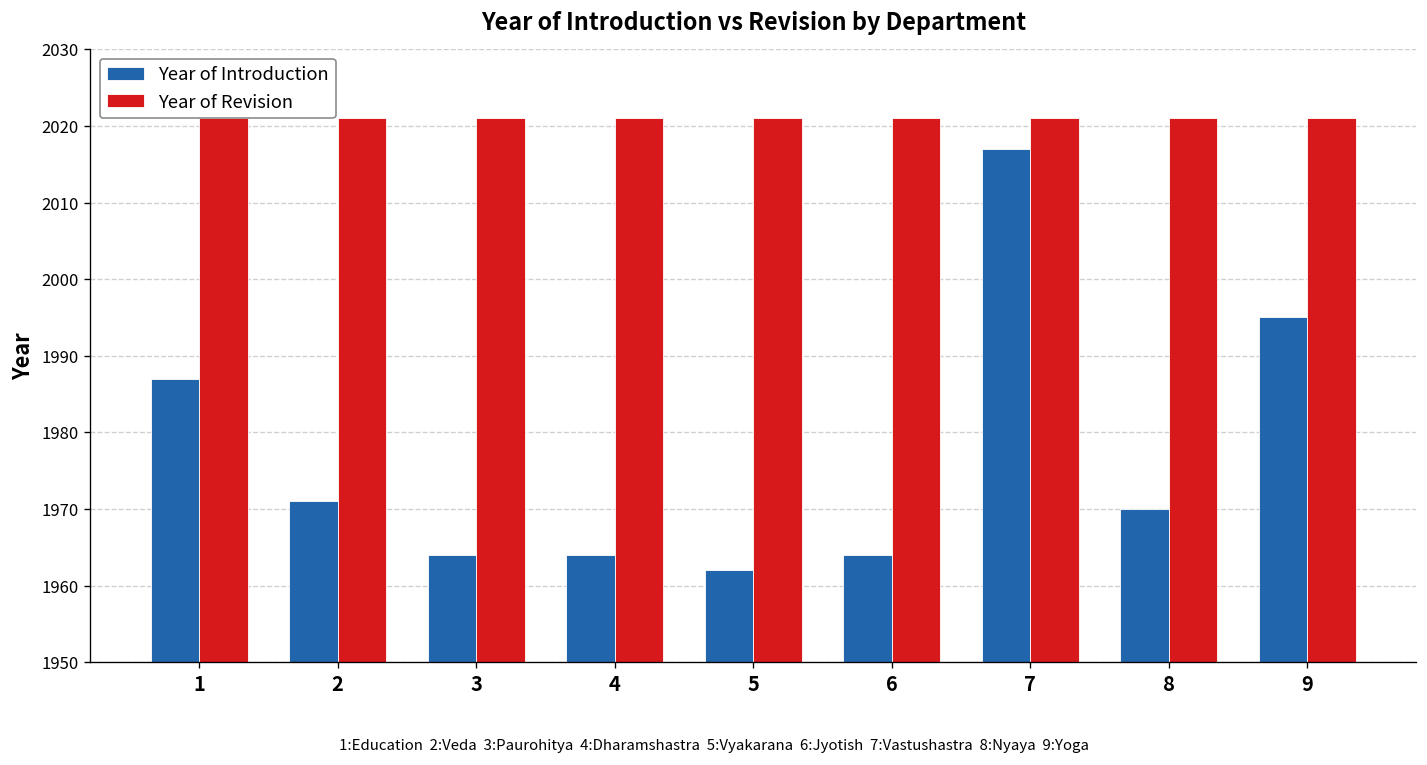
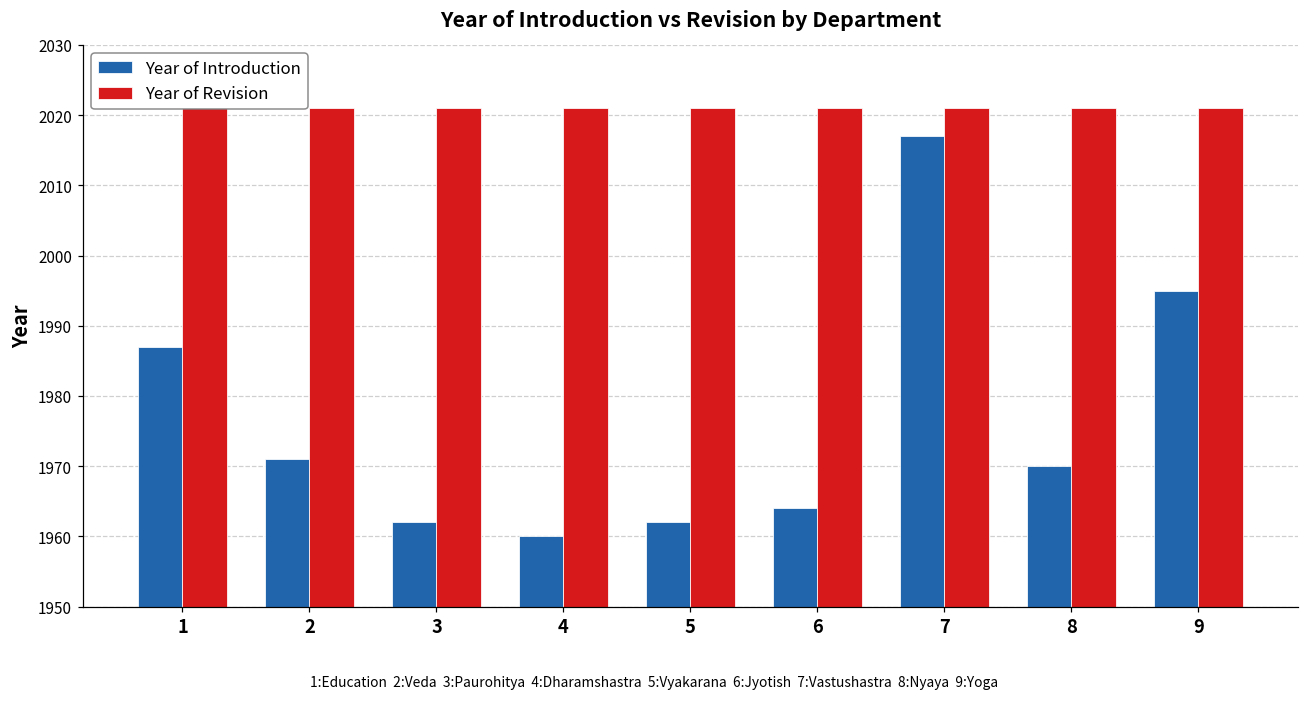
Year of Introduction, 3: 1964 -> 1962
Year of Introduction, 4: 1964 -> 1960
